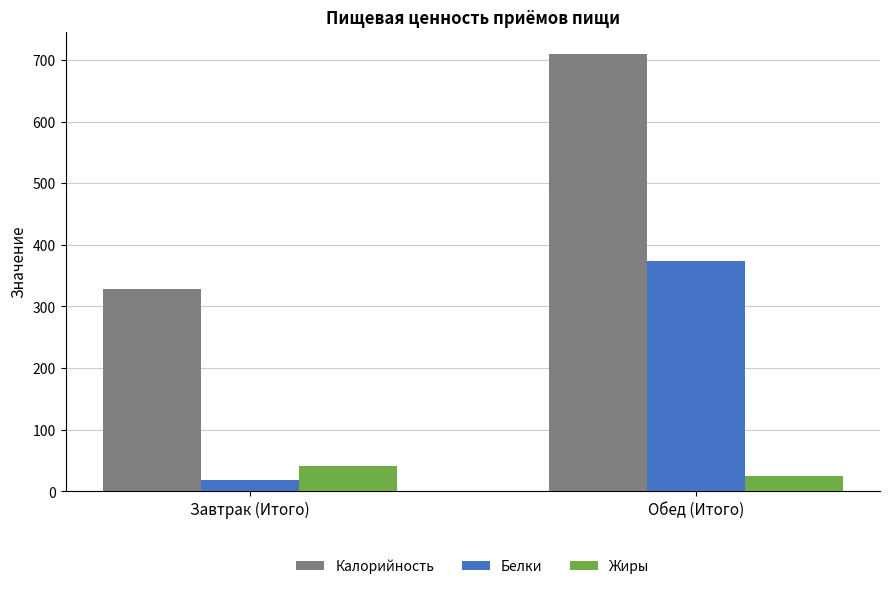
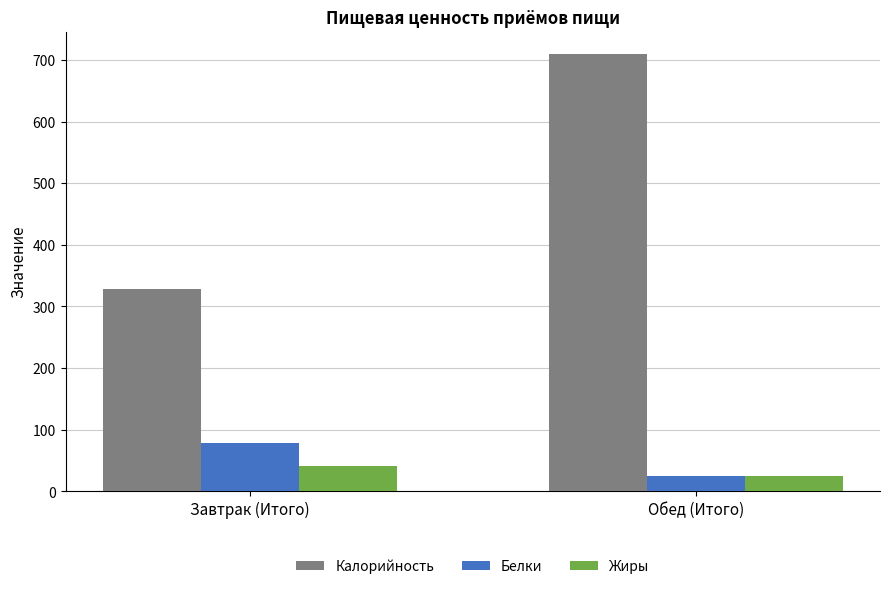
Белки, Завтрак (Итого): 20 -> 80
Белки, Обед (Итого): 370 -> 20
